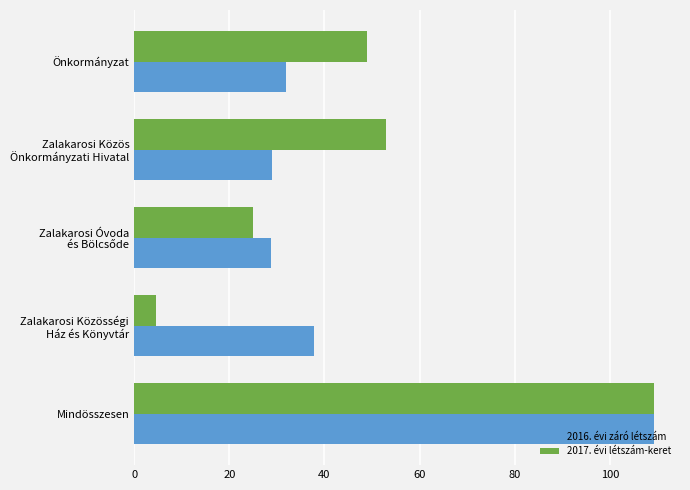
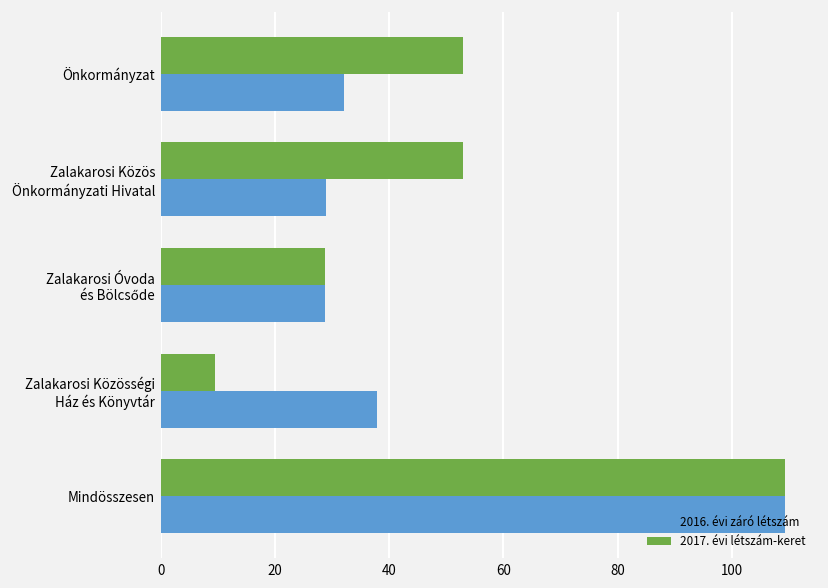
2017. évi létszám-keret, Önkormányzat: 49 -> 53
2017. évi létszám-keret, Zalakarosi Óvoda és Bölcsőde: 25 -> 29
2017. évi létszám-keret, Zalakarosi Közösségi Ház és Könyvtár: 5 -> 10
